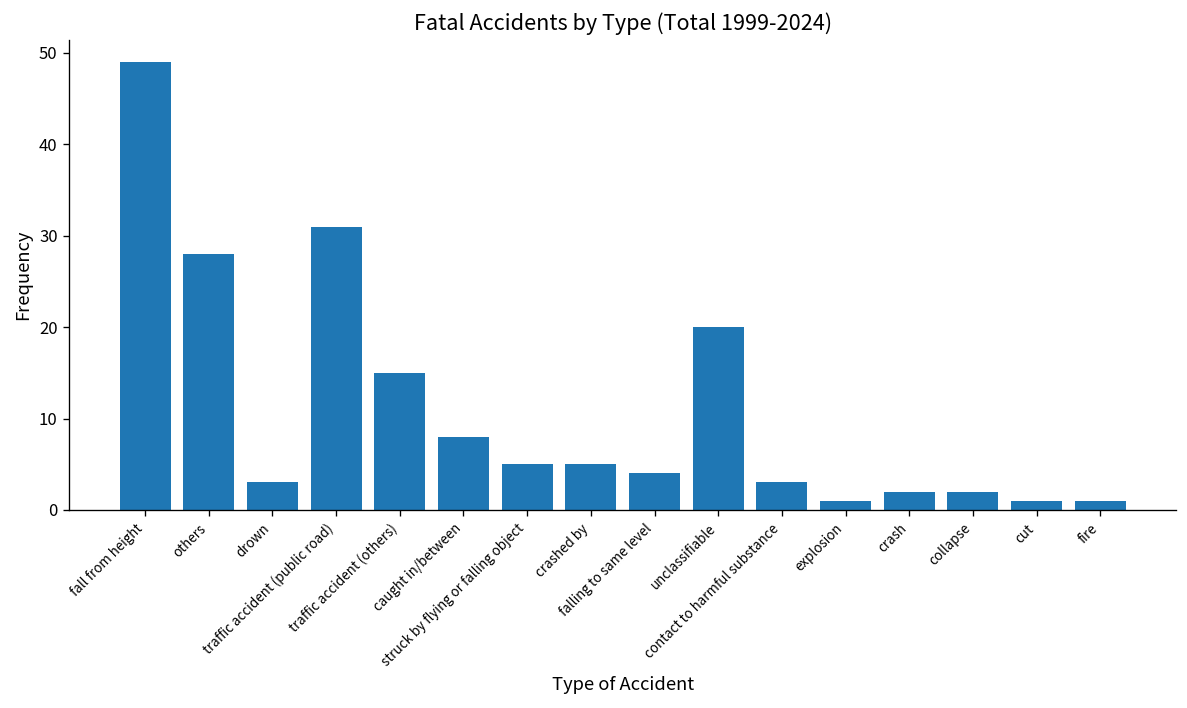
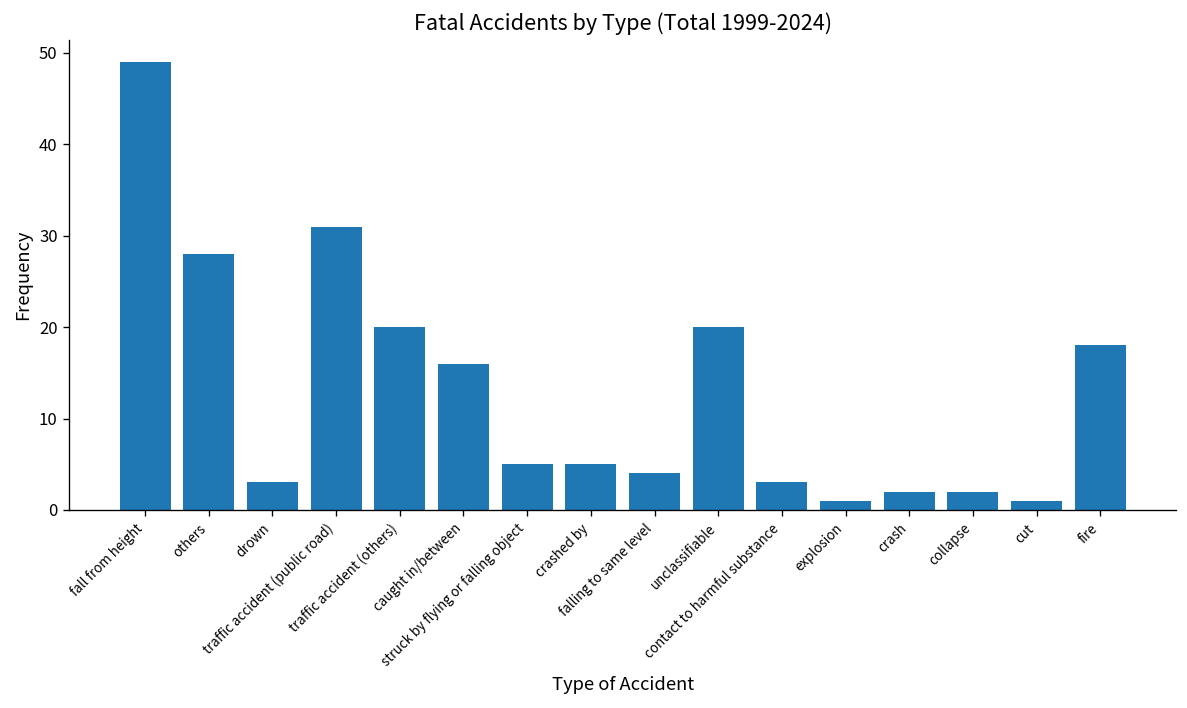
traffic accident (others): 15 -> 20
caught in/between: 8 -> 16
fire: 1 -> 18
